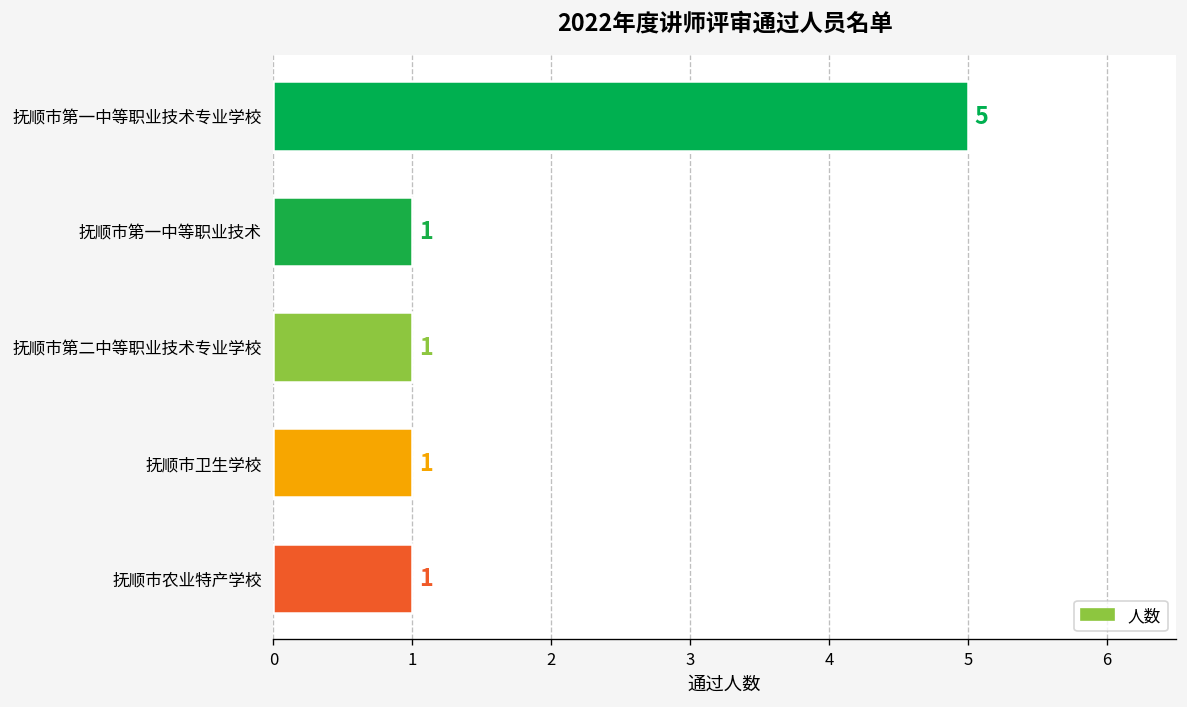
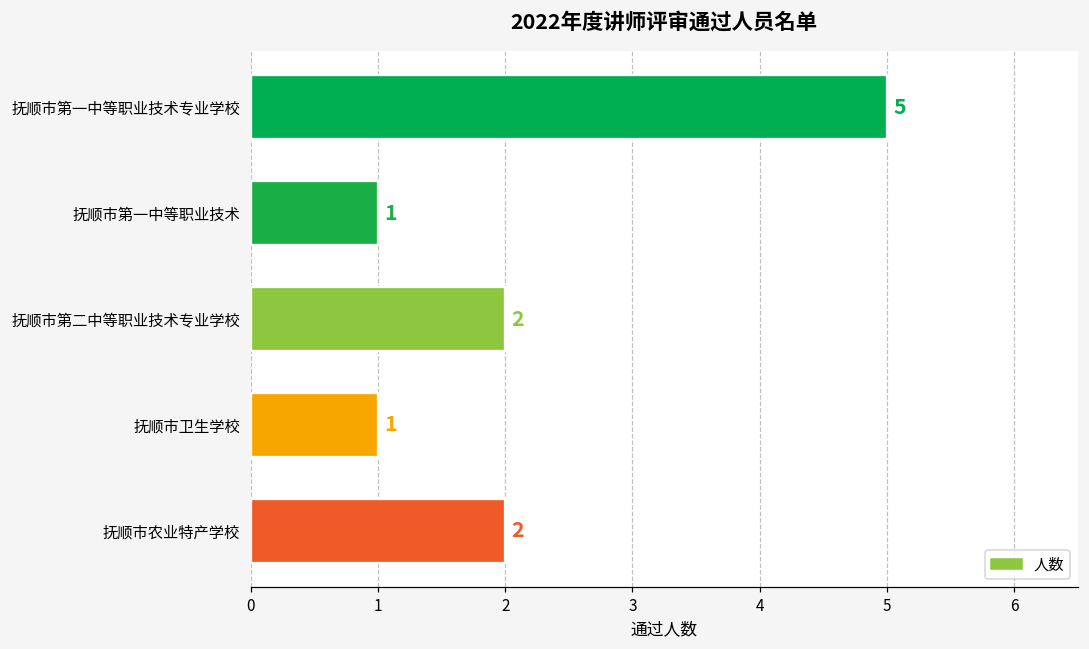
抚顺市第二中等职业技术专业学校: 1 -> 2
抚顺市农业特产学校: 1 -> 2
